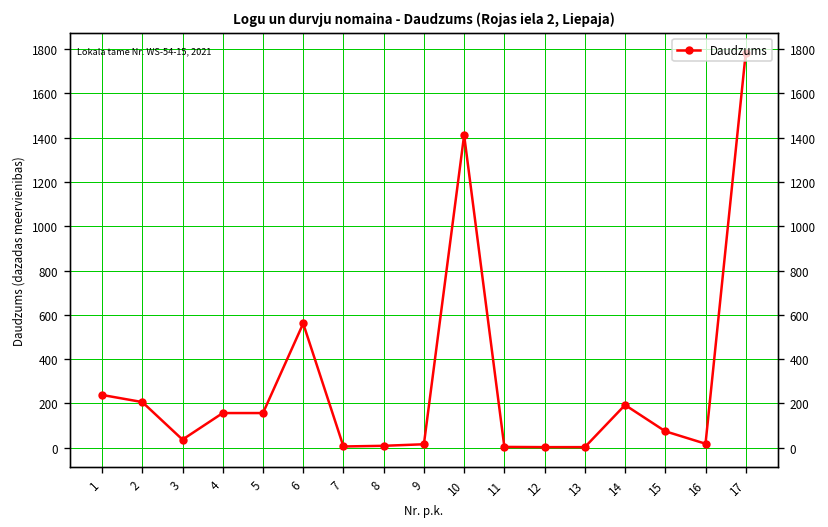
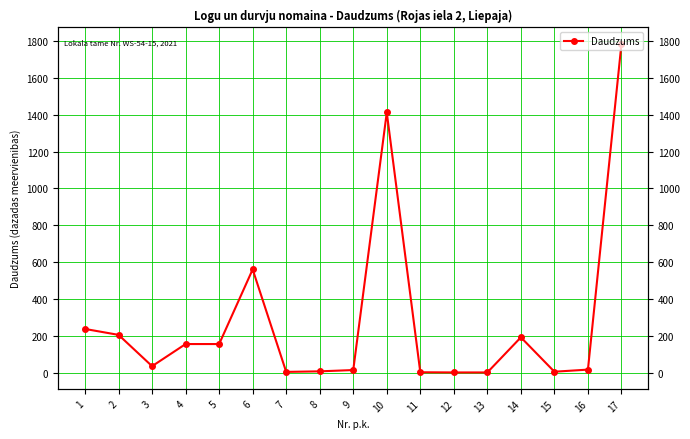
15: 70 -> 10
